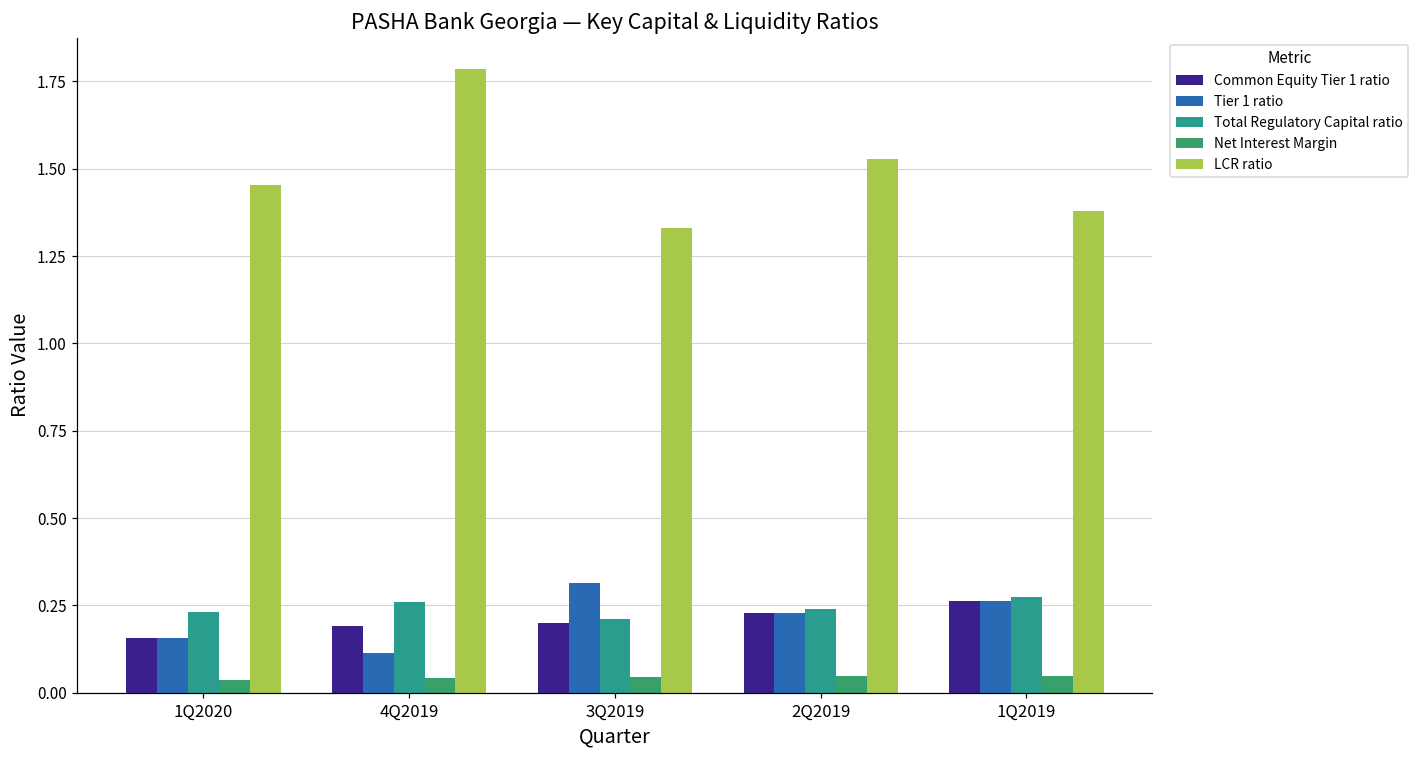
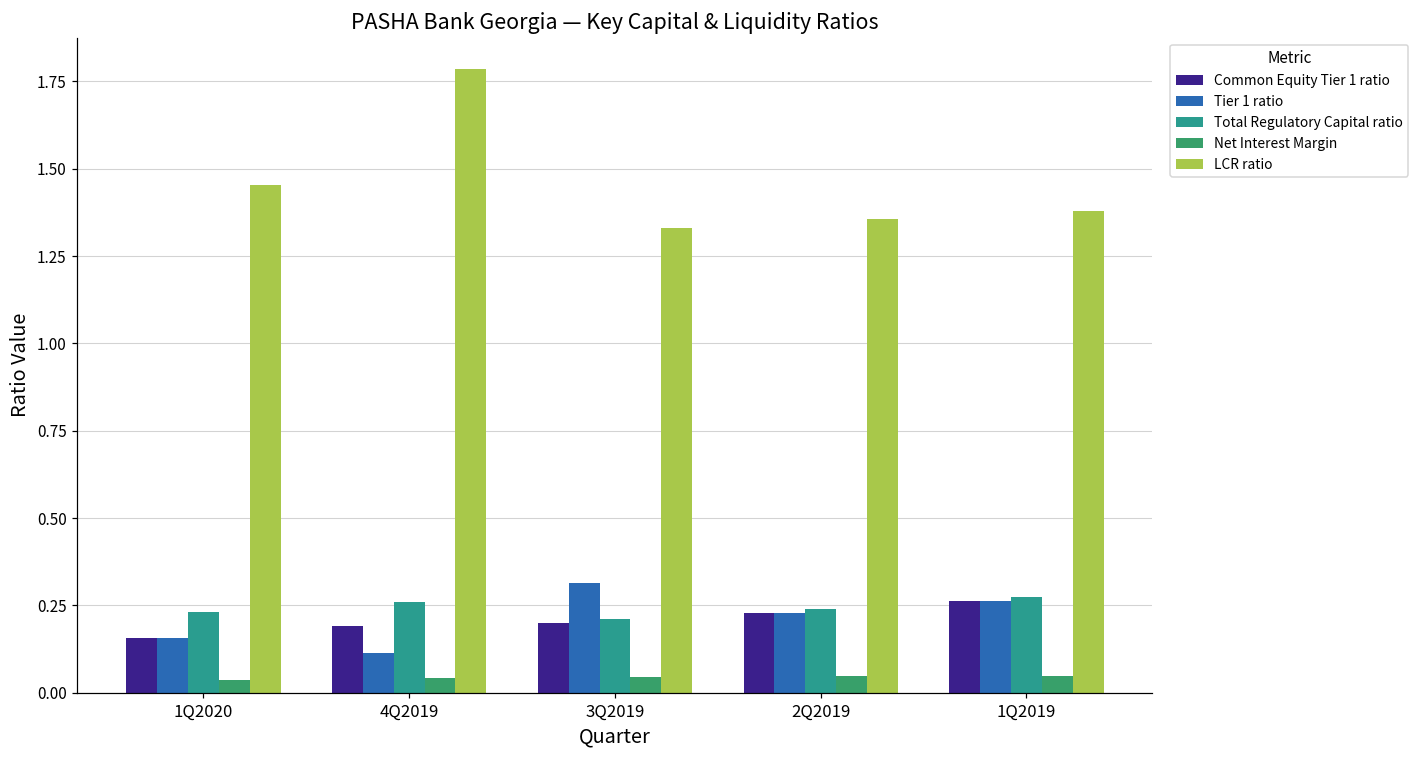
LCR ratio, 2Q2019: 1.53 -> 1.35
